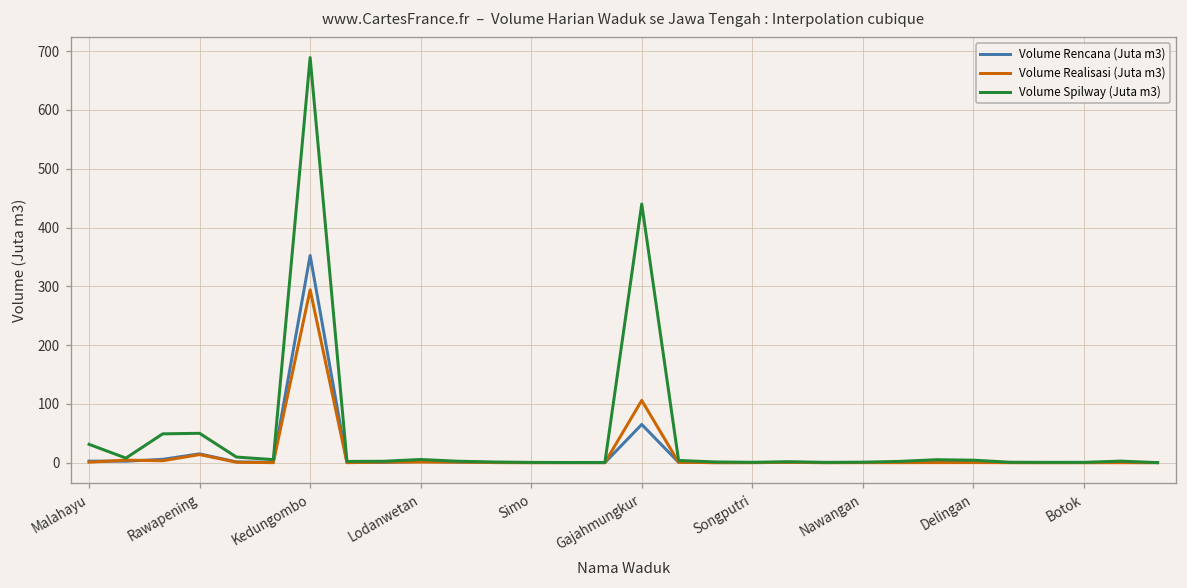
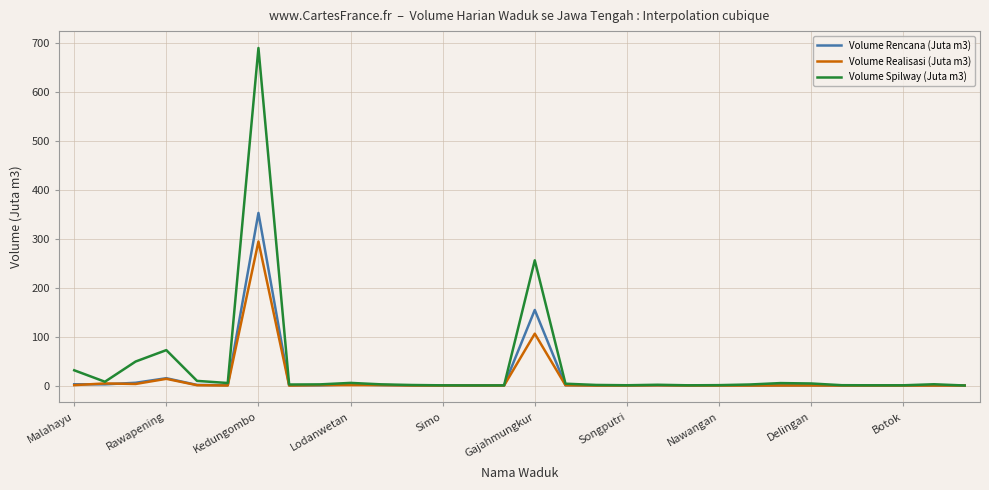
Volume Spilway (Juta m3), Rawapening: 50 -> 70
Volume Rencana (Juta m3), Gajahmungkur: 60 -> 150
Volume Spilway (Juta m3), Gajahmungkur: 440 -> 260
